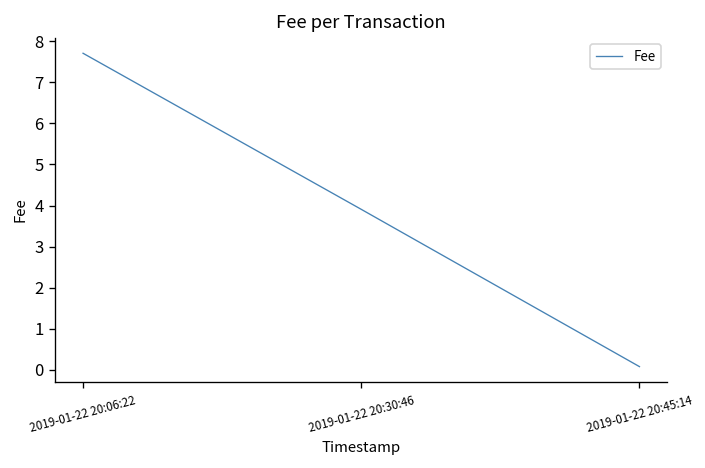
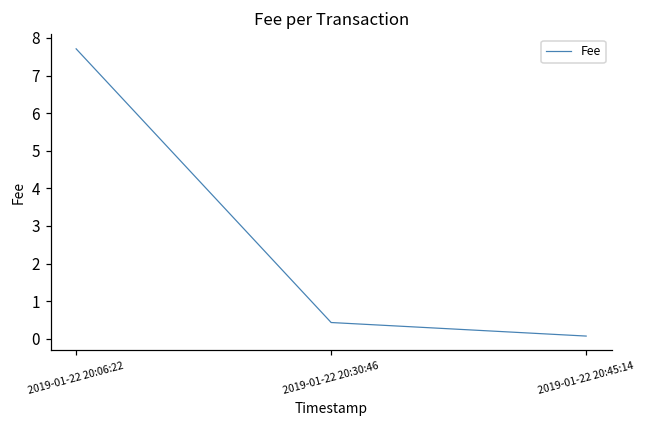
2019-01-22 20:30:46: 3.9 -> 0.4
